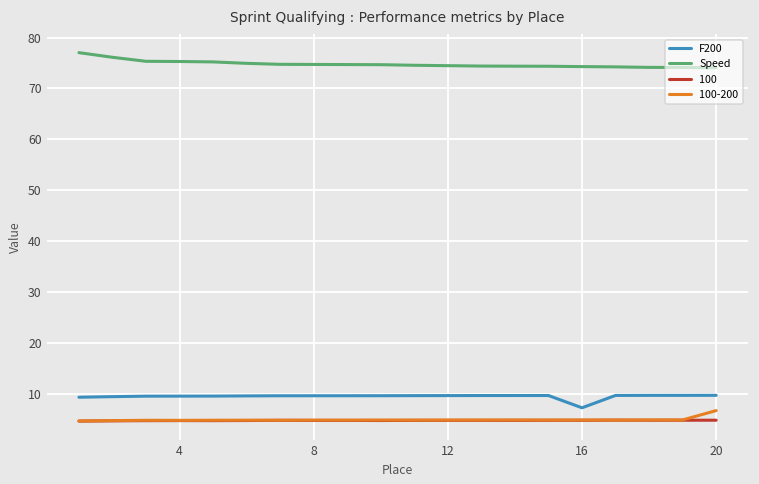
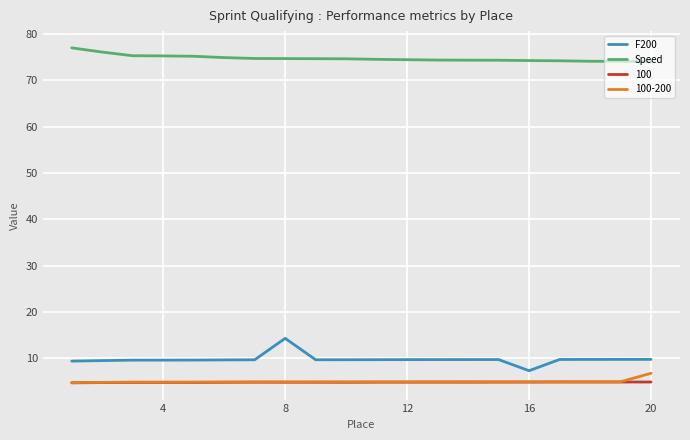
F200, 8: 10 -> 14
